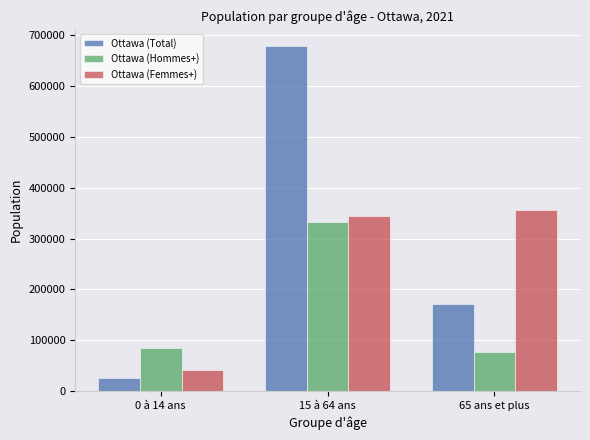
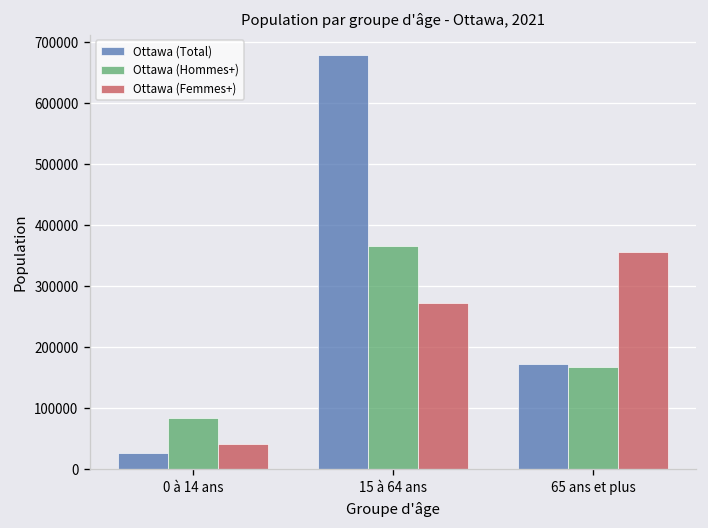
Ottawa (Hommes+), 15 à 64 ans: 330000 -> 370000
Ottawa (Femmes+), 15 à 64 ans: 340000 -> 270000
Ottawa (Hommes+), 65 ans et plus: 80000 -> 170000
